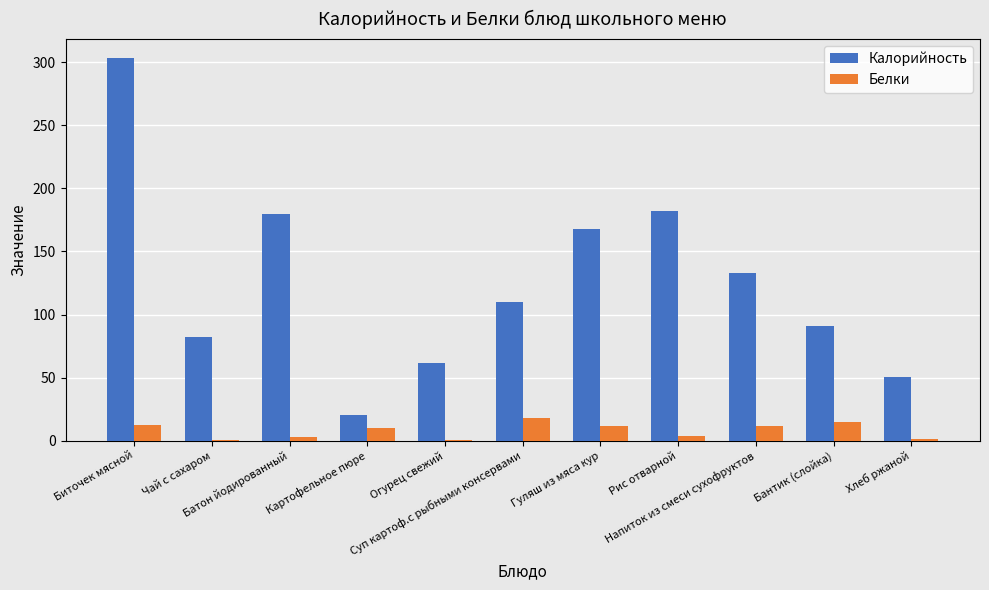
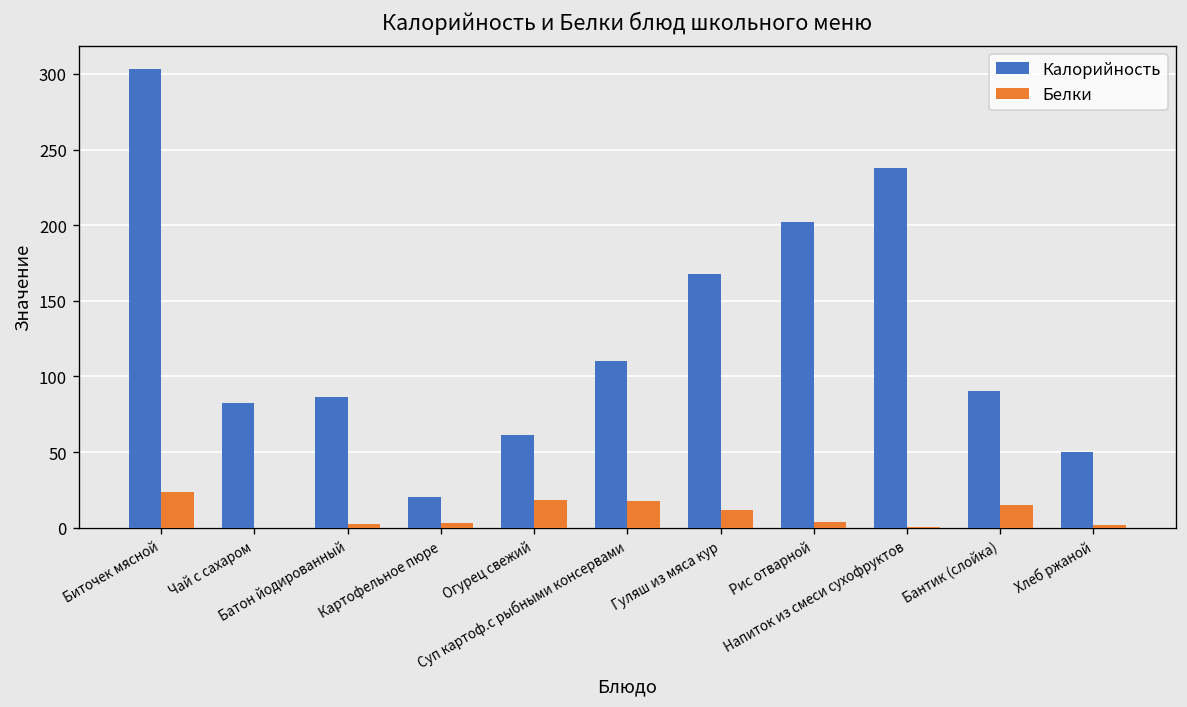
Белки, Биточек мясной: 12 -> 24
Калорийность, Батон йодированный: 180 -> 87
Белки, Картофельное пюре: 10 -> 3
Белки, Огурец свежий: 0 -> 18
Калорийность, Рис отварной: 182 -> 202
Калорийность, Напиток из смеси сухофруктов: 133 -> 238
Белки, Напиток из смеси сухофруктов: 12 -> 1
